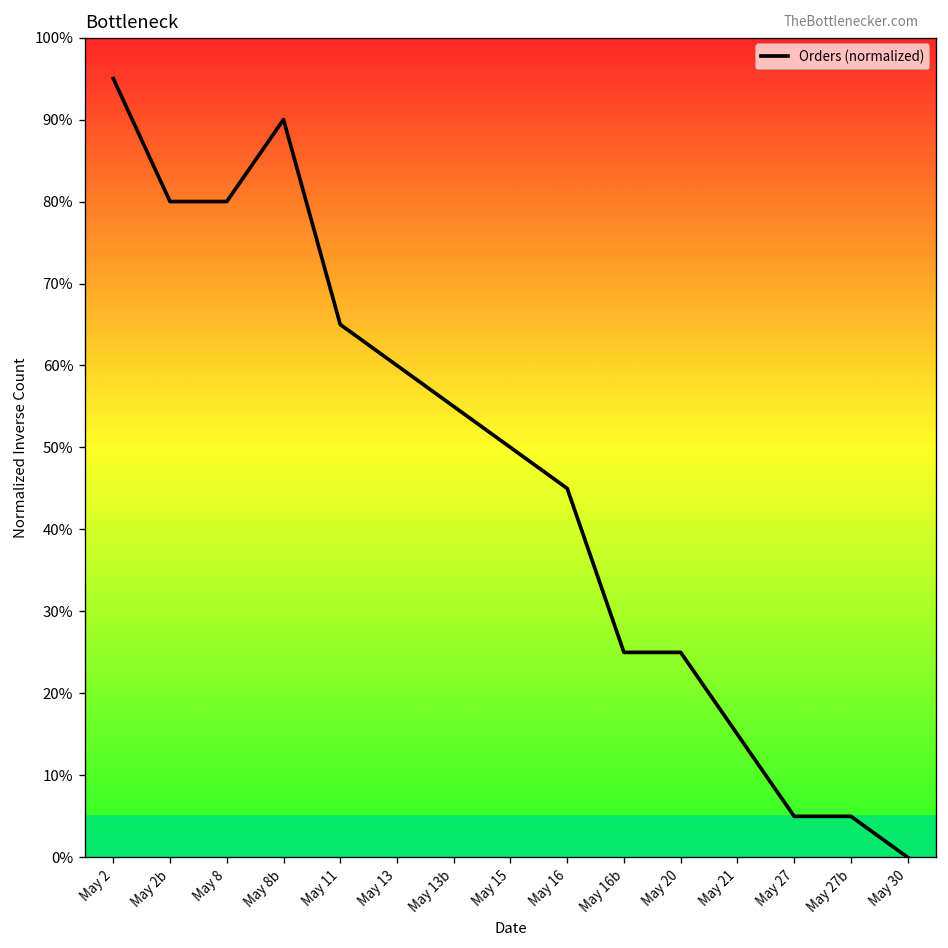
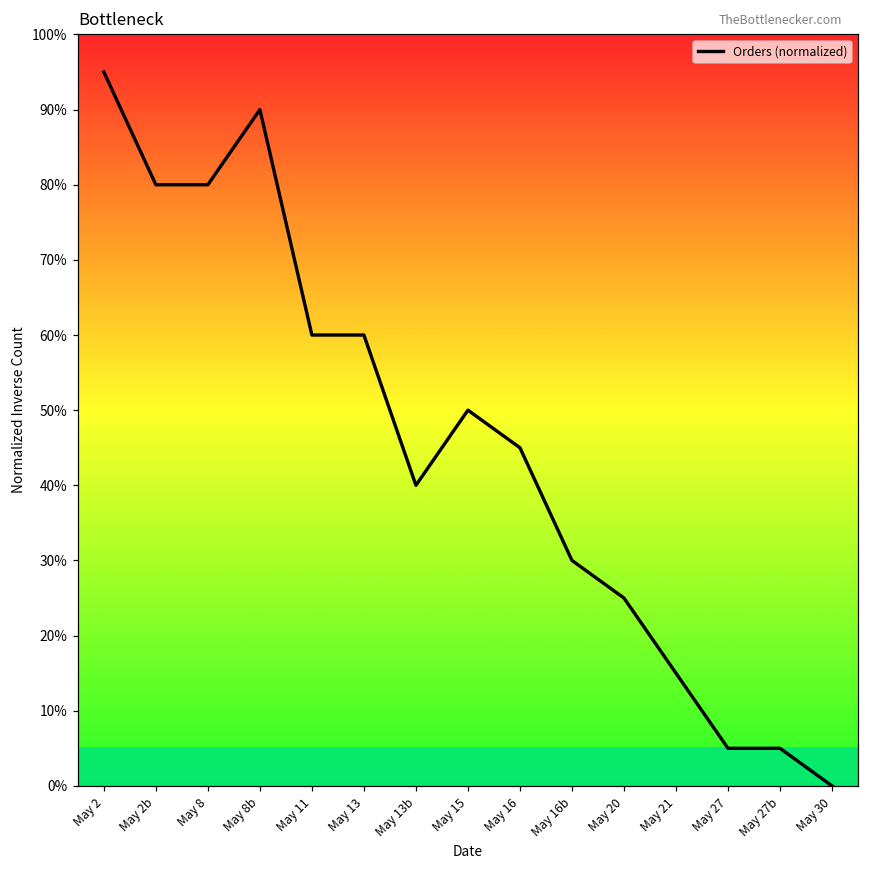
May 11: 65% -> 60%
May 13b: 55% -> 40%
May 16b: 25% -> 30%
